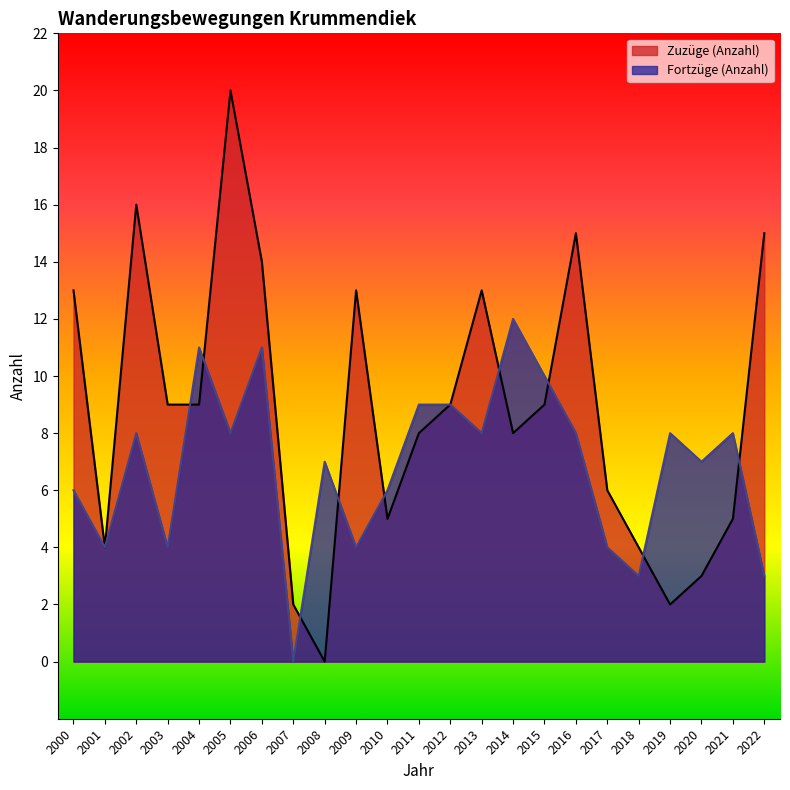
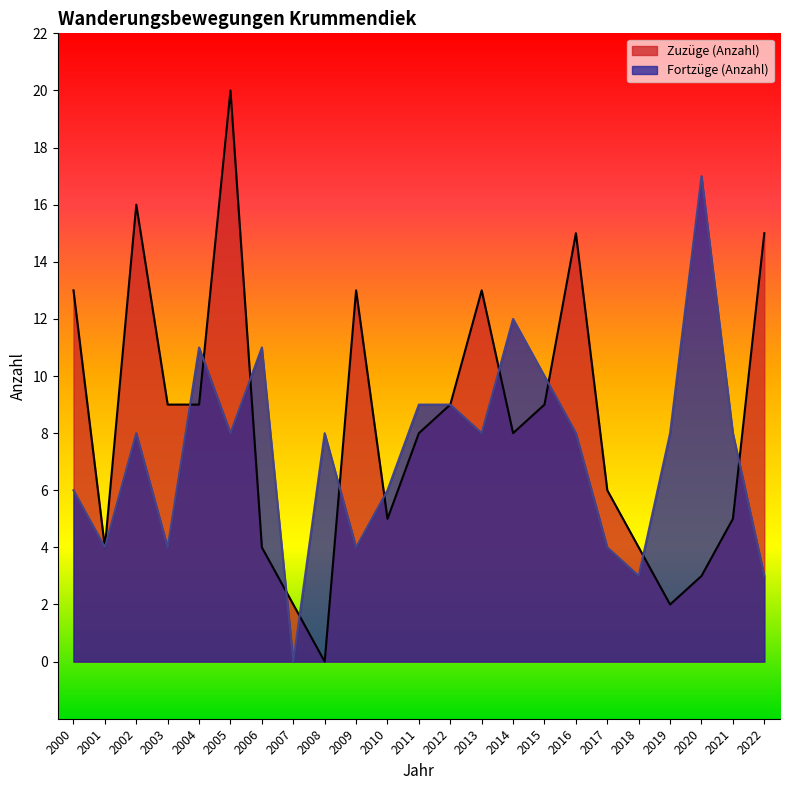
Zuzüge (Anzahl), 2006: 14 -> 4
Fortzüge (Anzahl), 2008: 7 -> 8
Fortzüge (Anzahl), 2020: 7 -> 17
